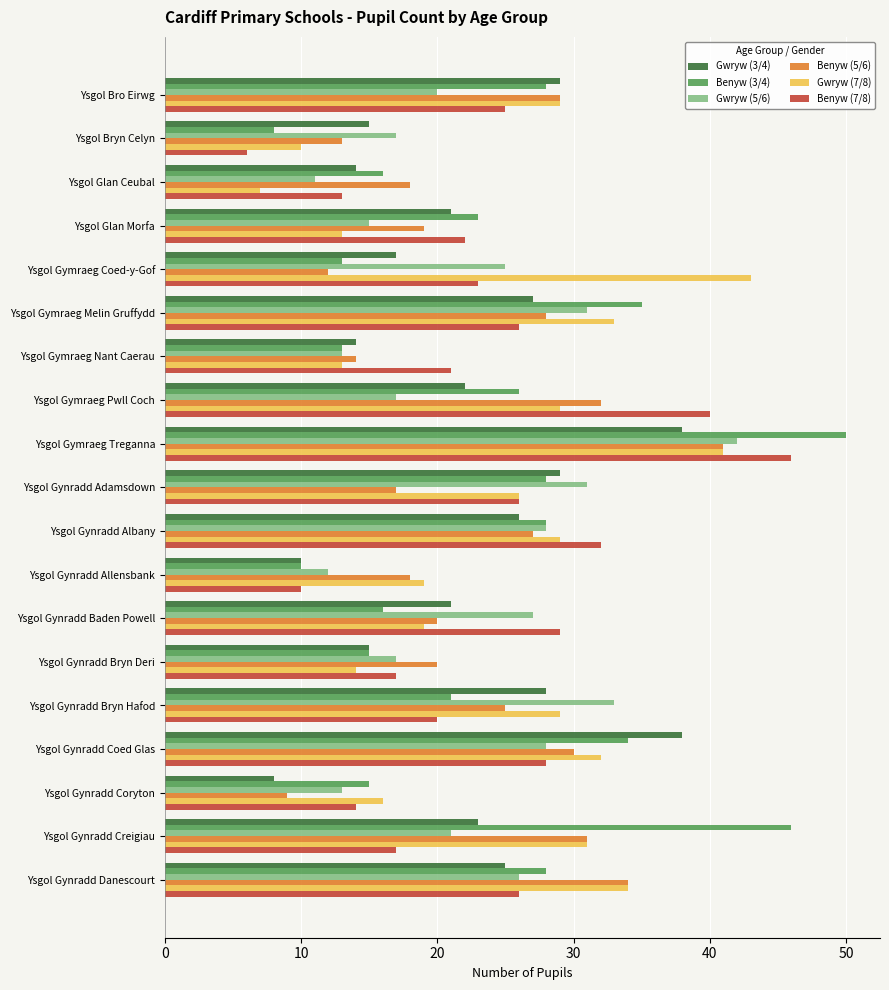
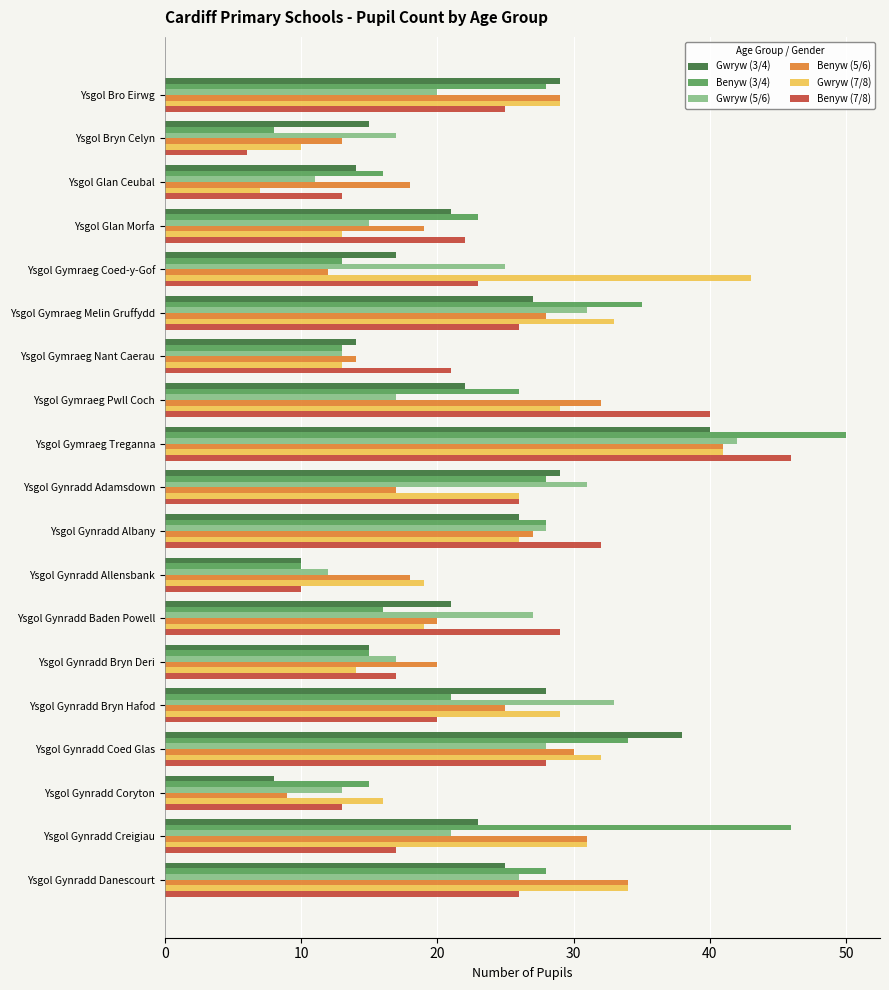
Gwryw (3/4), Ysgol Gymraeg Treganna: 38 -> 40
Gwryw (7/8), Ysgol Gynradd Albany: 29 -> 26
Benyw (7/8), Ysgol Gynradd Coryton: 14 -> 13
